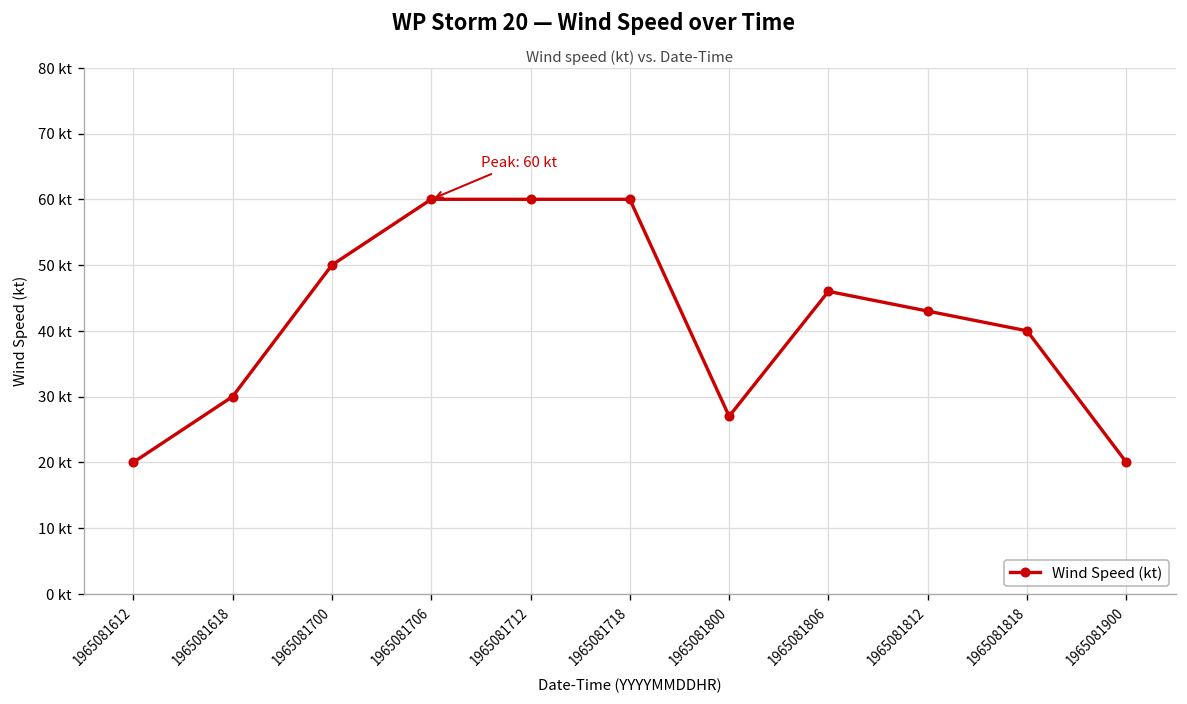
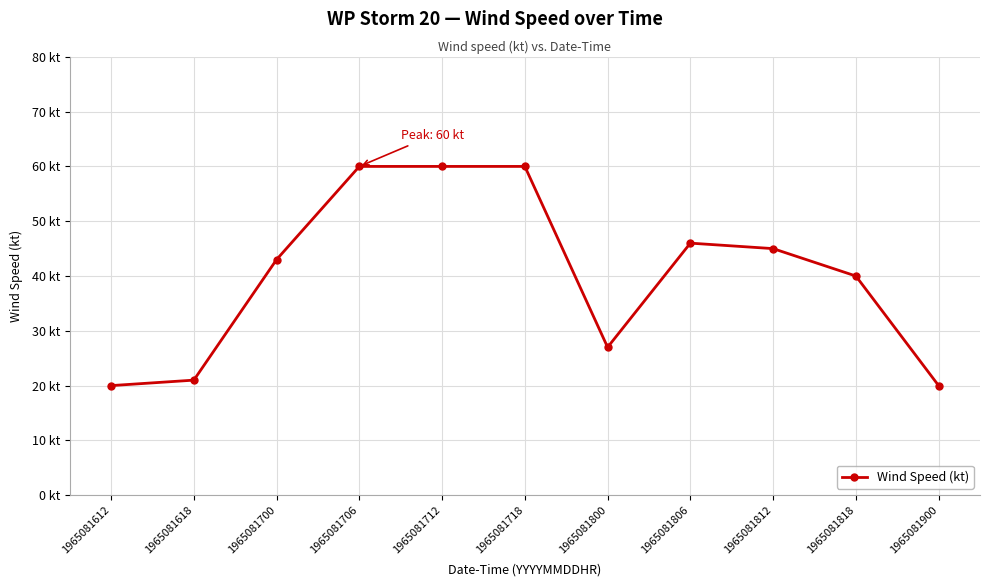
1965081618: 30 kt -> 21 kt
1965081700: 50 kt -> 43 kt
1965081812: 43 kt -> 45 kt
